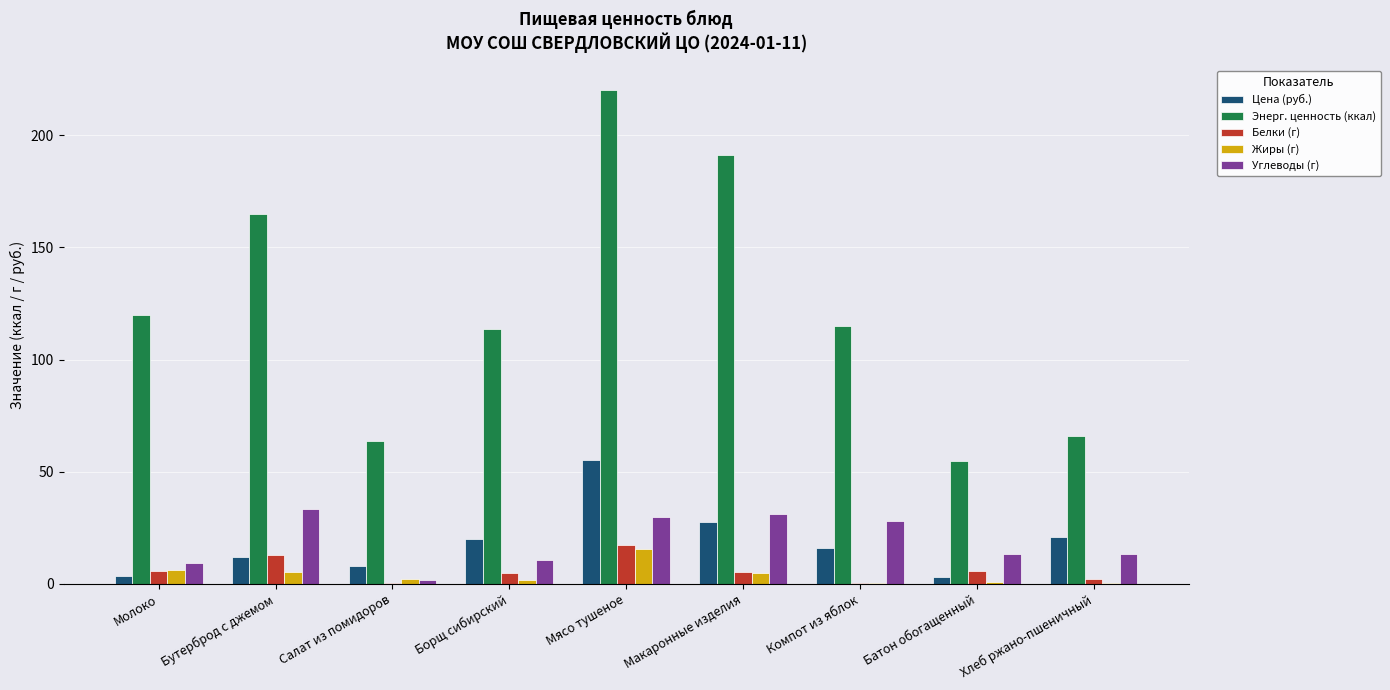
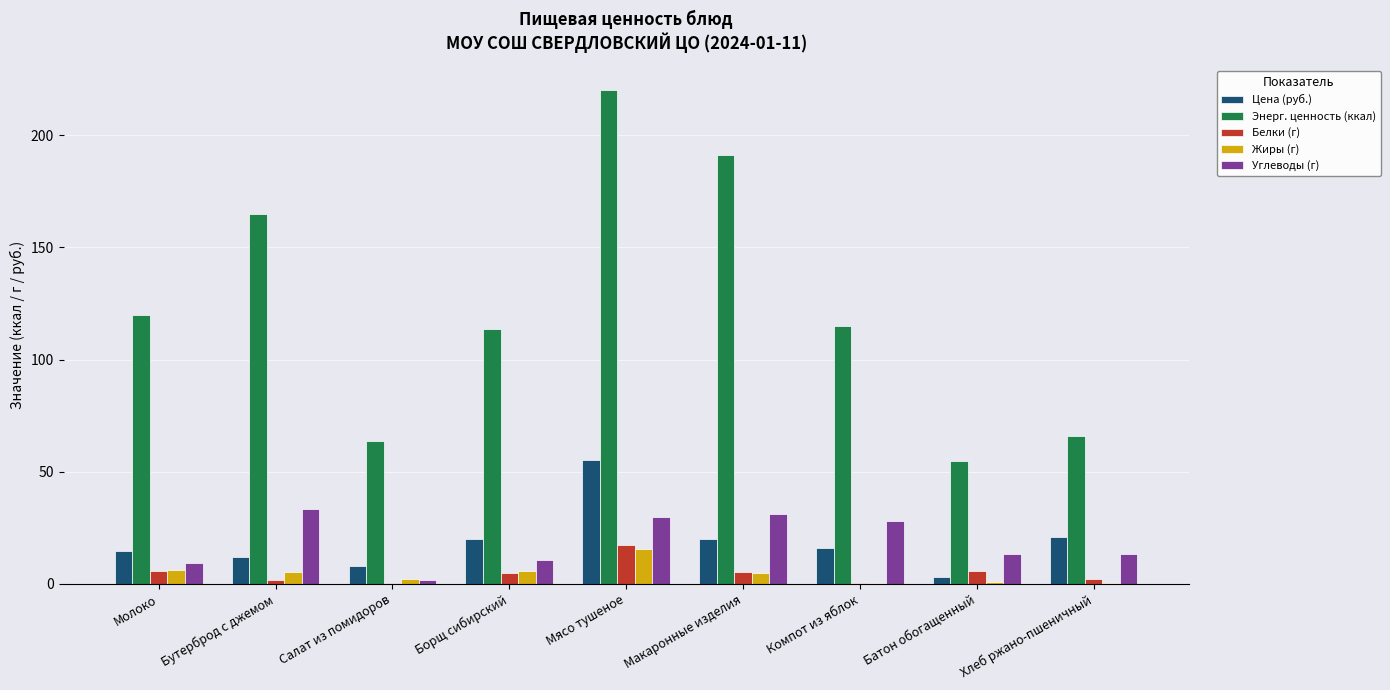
Цена (руб.), Молоко: 4 -> 15
Белки (г), Бутерброд с джемом: 13 -> 2
Жиры (г), Борщ сибирский: 2 -> 6
Цена (руб.), Макаронные изделия: 28 -> 20
